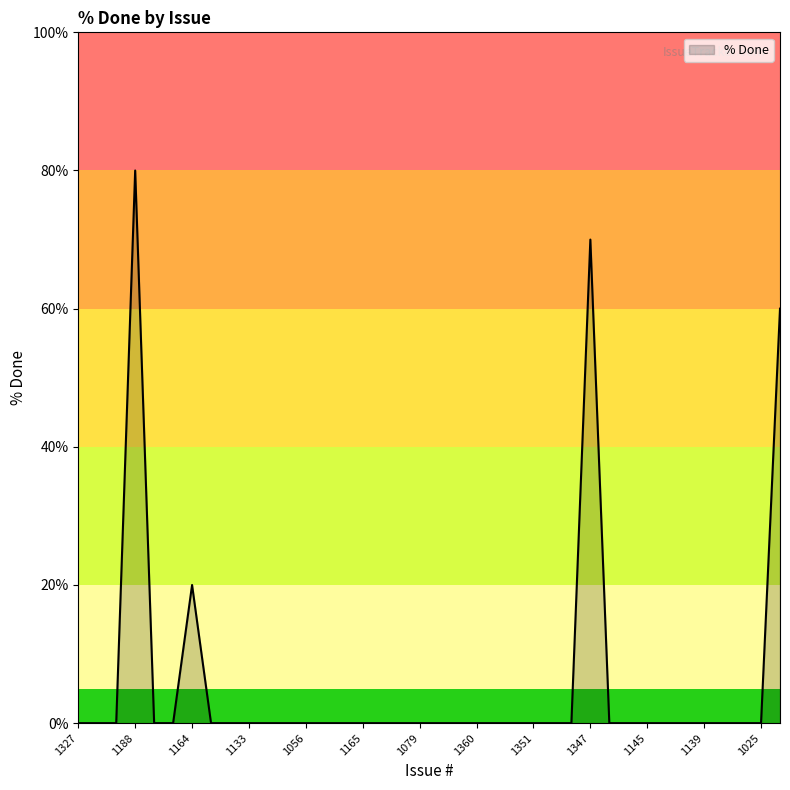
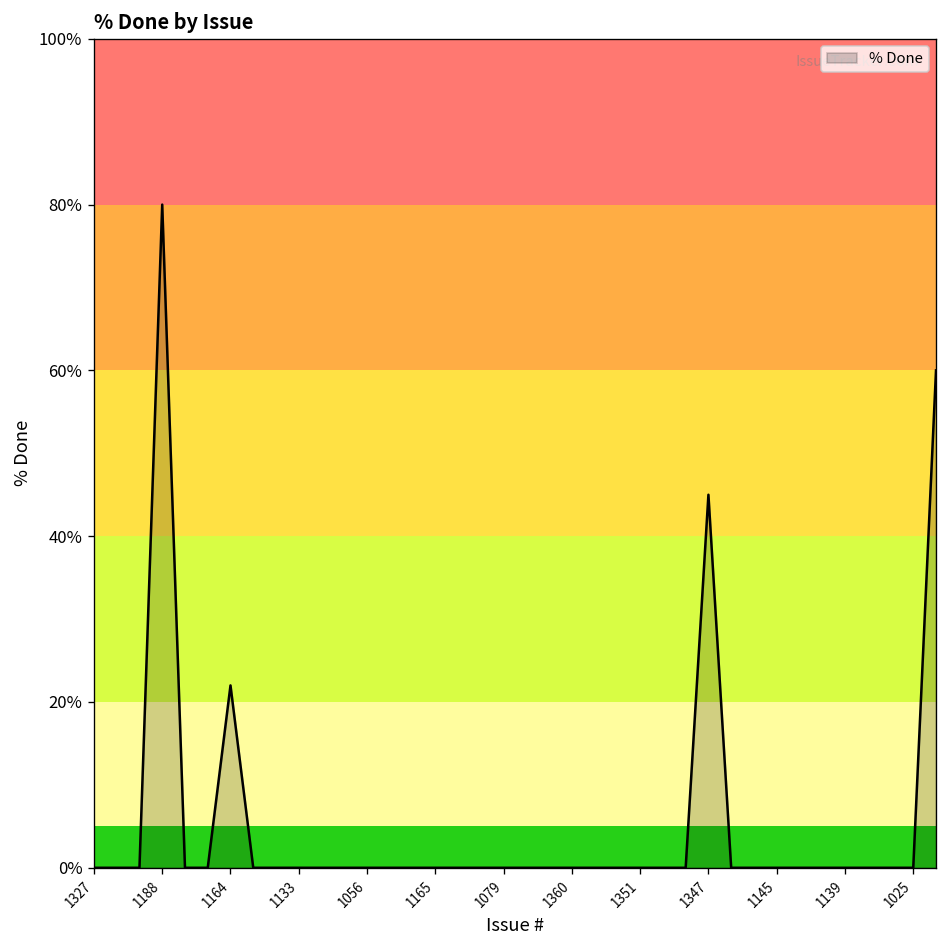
1164: 20% -> 22%
1347: 70% -> 45%
